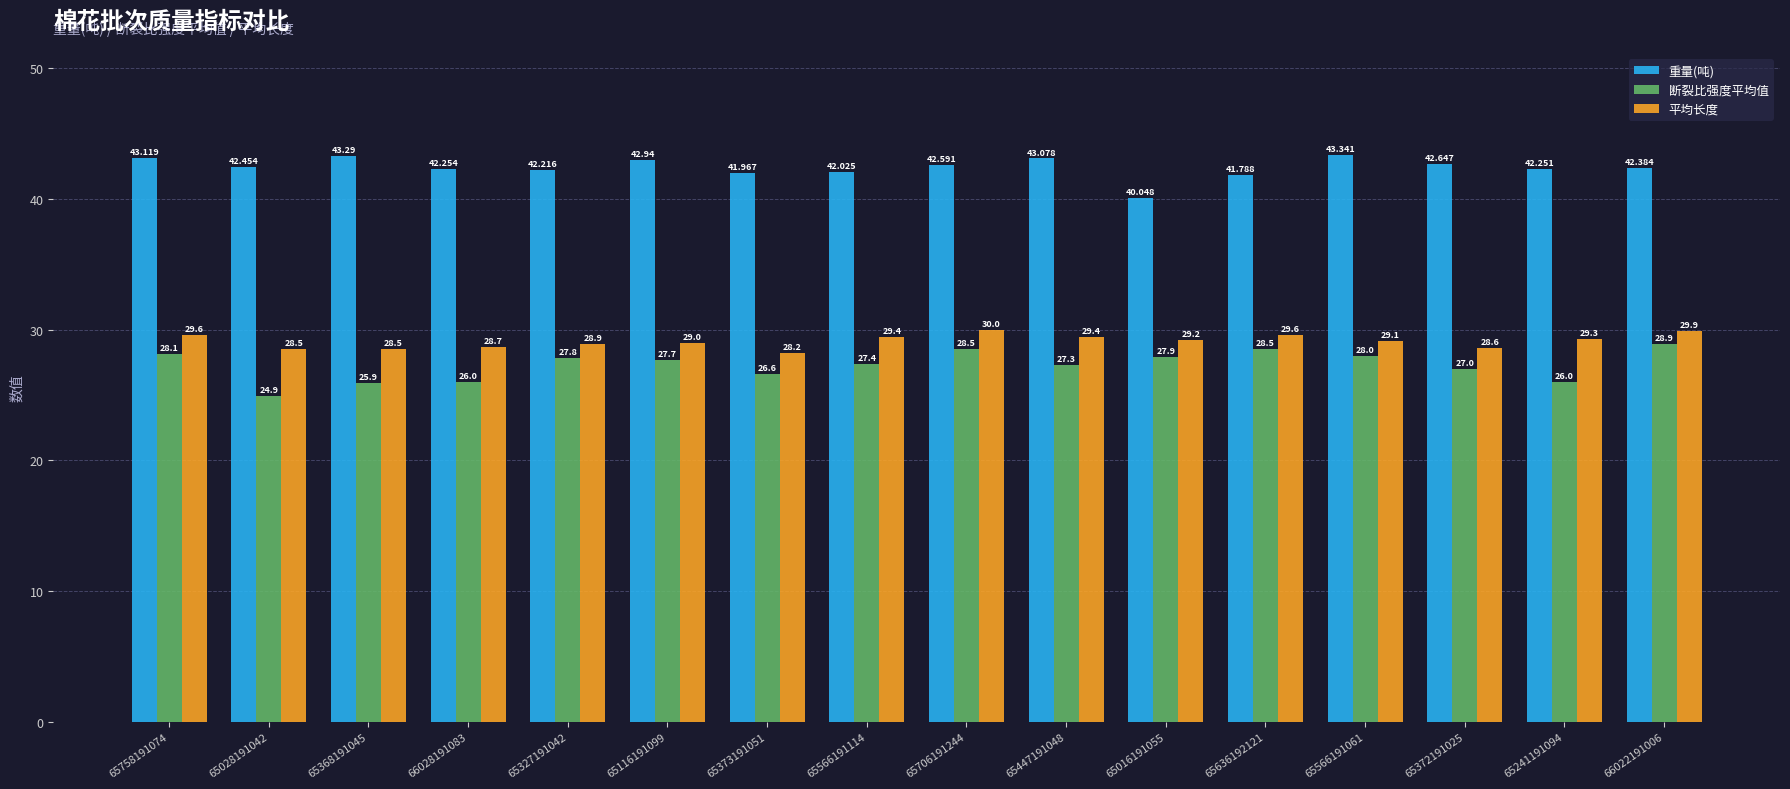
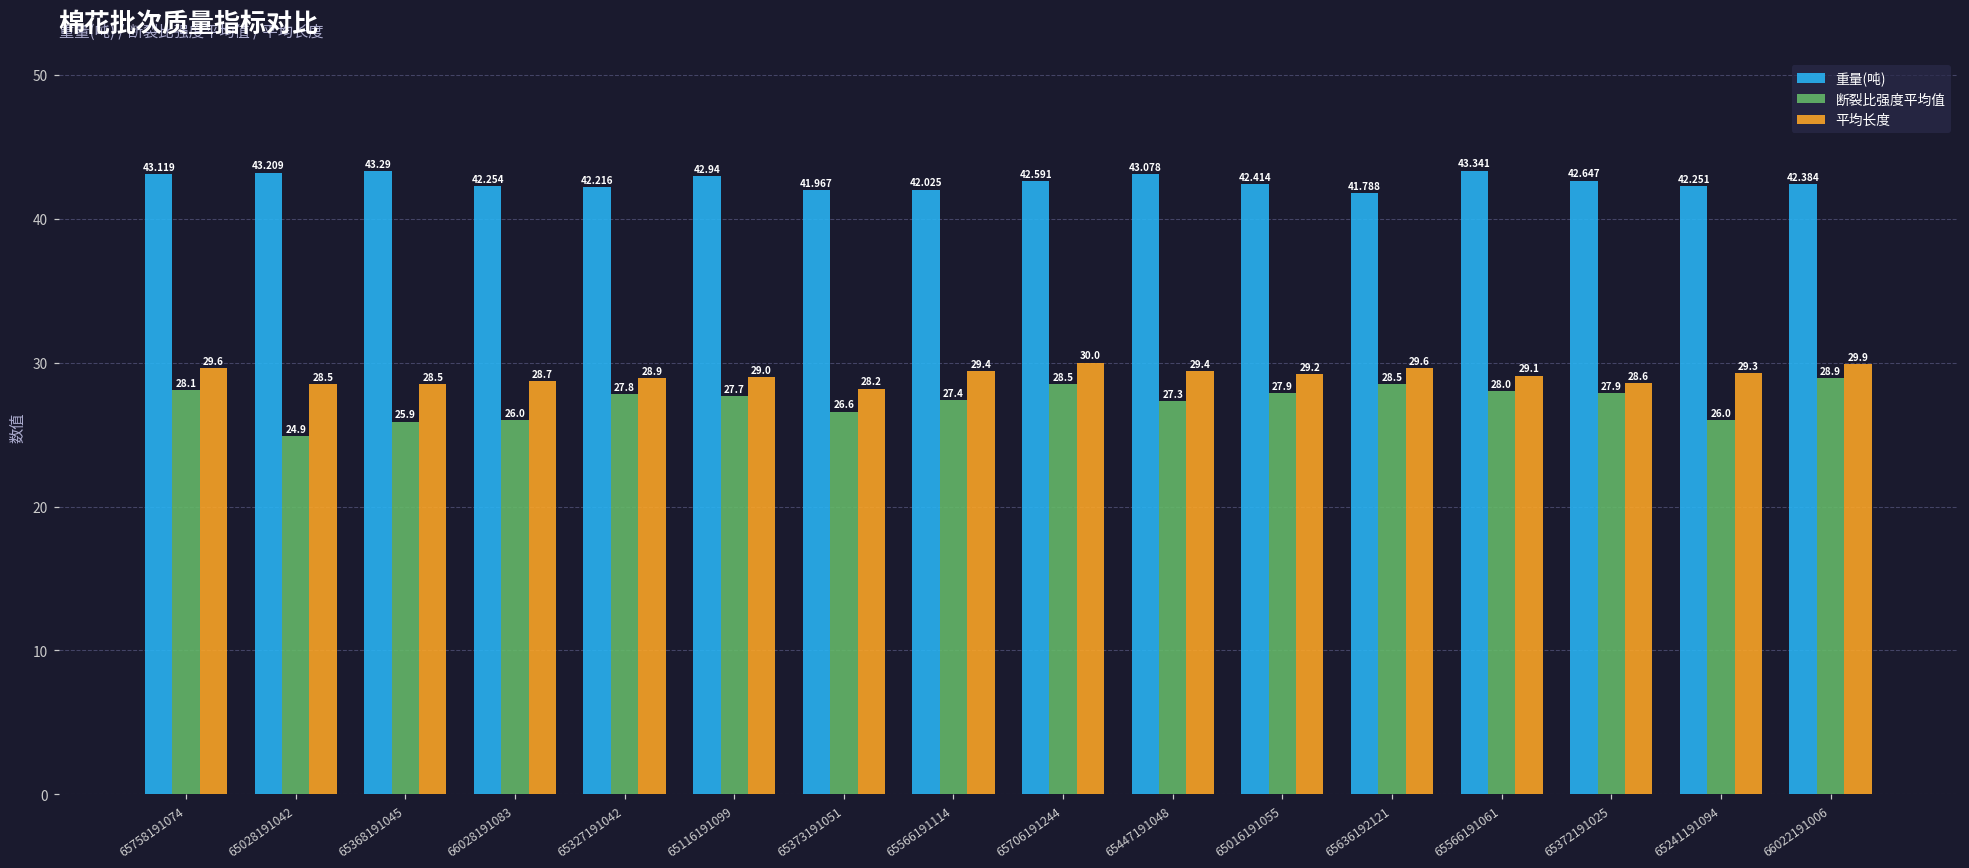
重量(吨), 65028191042: 42.454 -> 43.209
重量(吨), 65016191055: 40.048 -> 42.414
断裂比强度平均值, 65372191025: 27.0 -> 27.9
